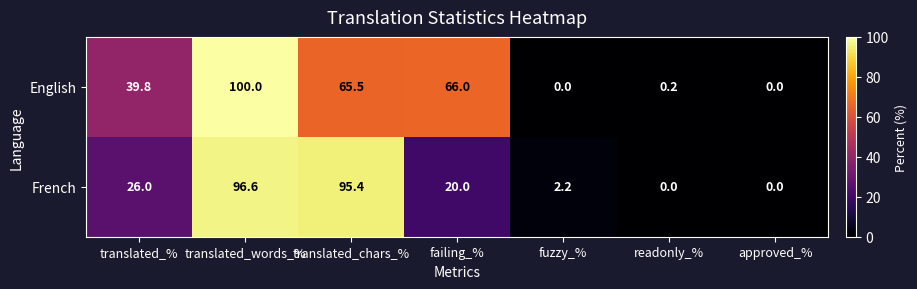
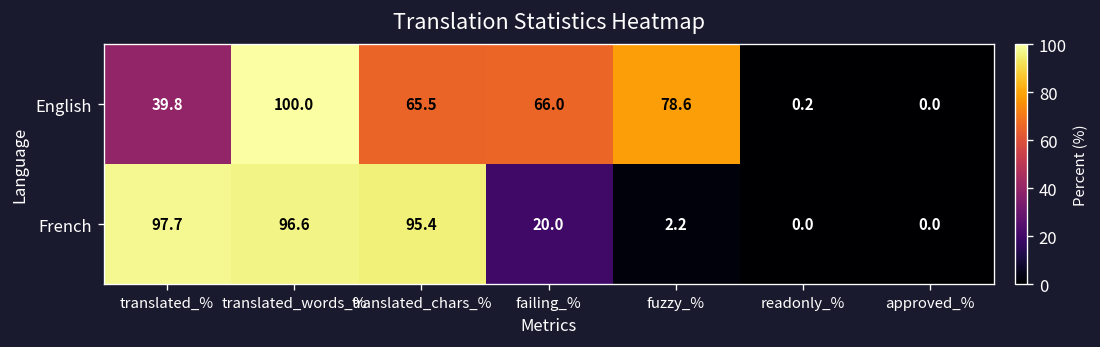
English, fuzzy_%: 0.0 -> 78.6
French, translated_%: 26.0 -> 97.7
